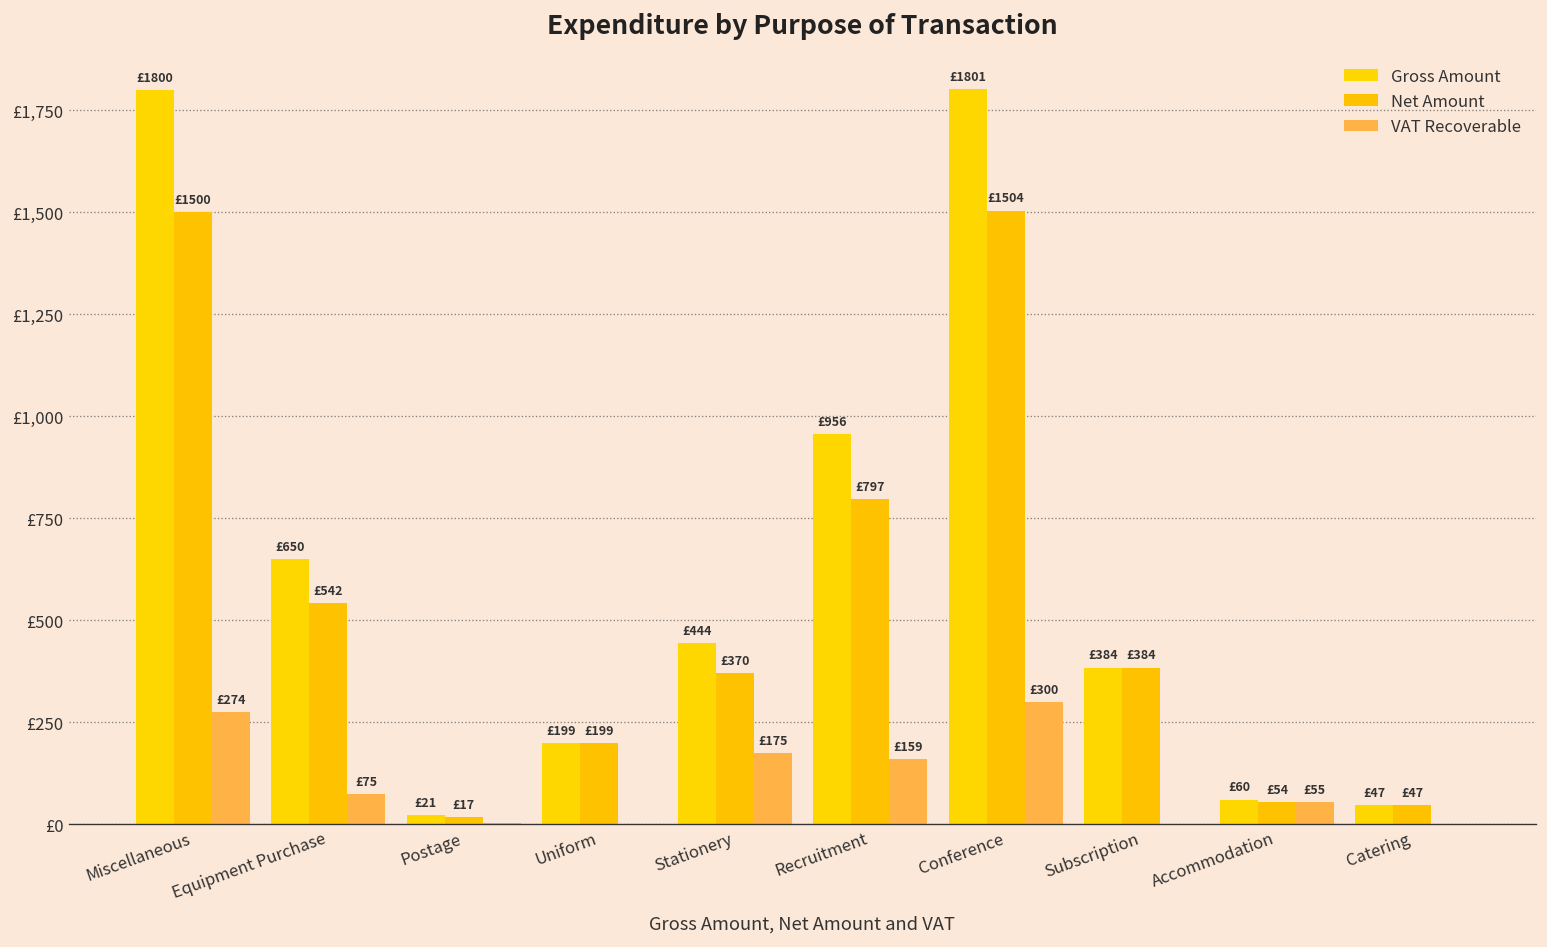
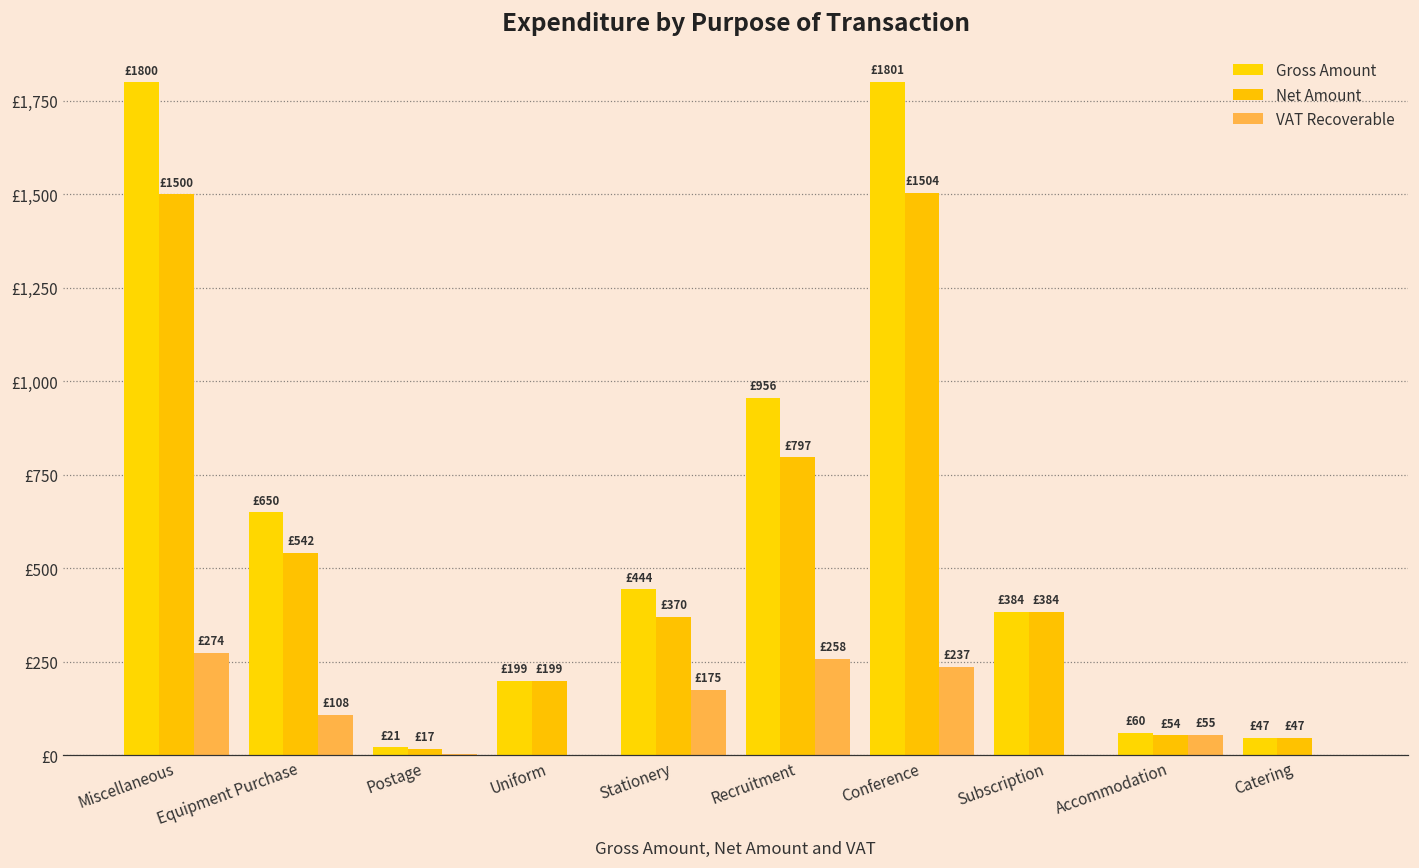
VAT Recoverable, Equipment Purchase: £75 -> £108
VAT Recoverable, Recruitment: £159 -> £258
VAT Recoverable, Conference: £300 -> £237
